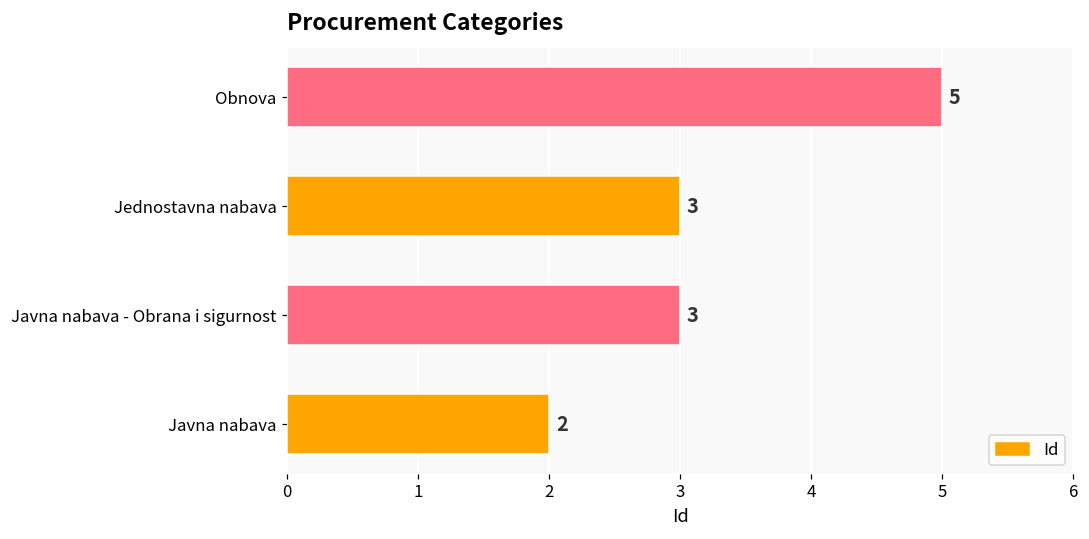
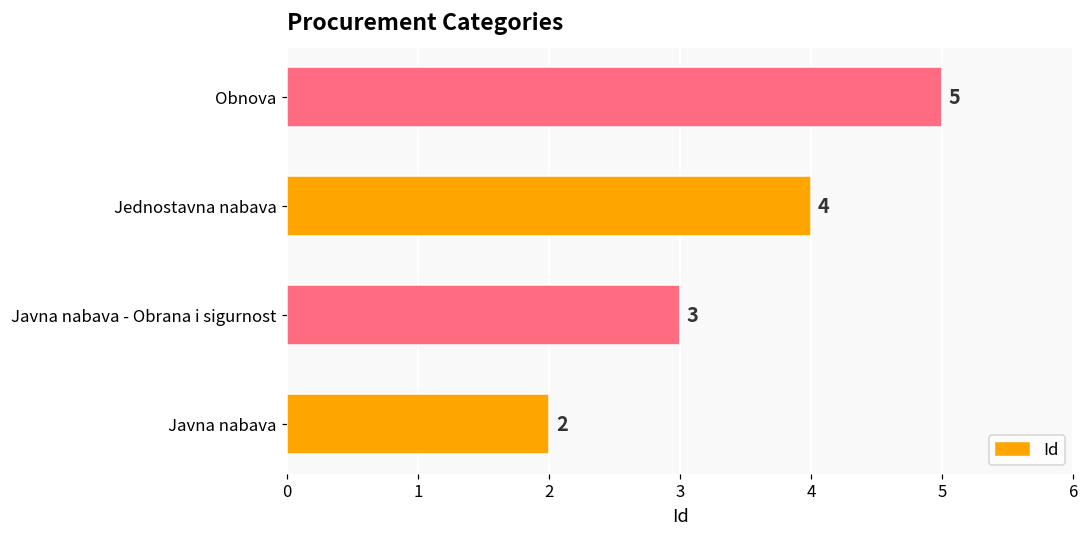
Jednostavna nabava: 3 -> 4
